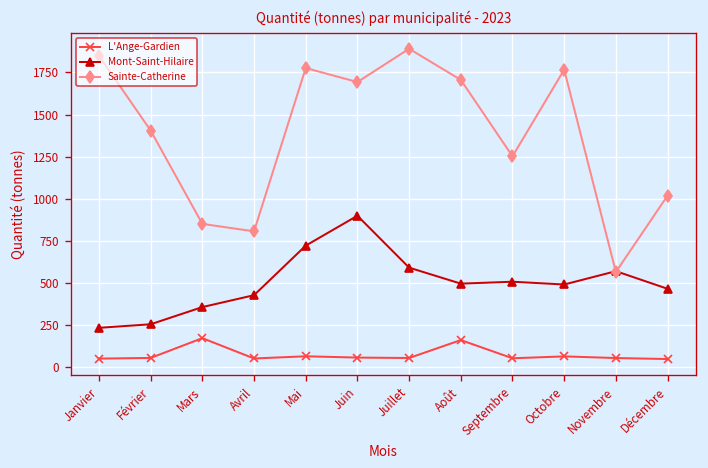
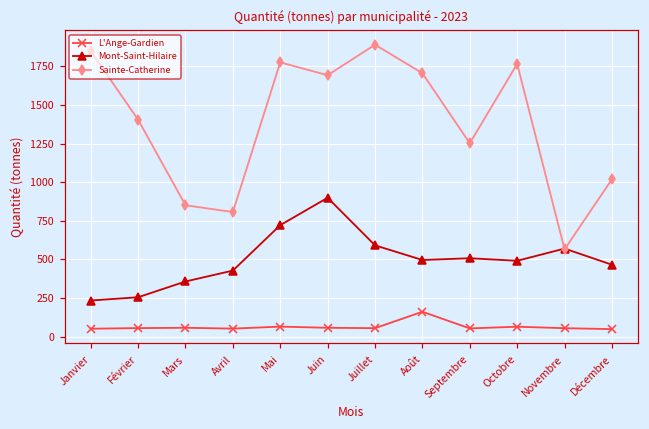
L'Ange-Gardien, Mars: 170 -> 60
